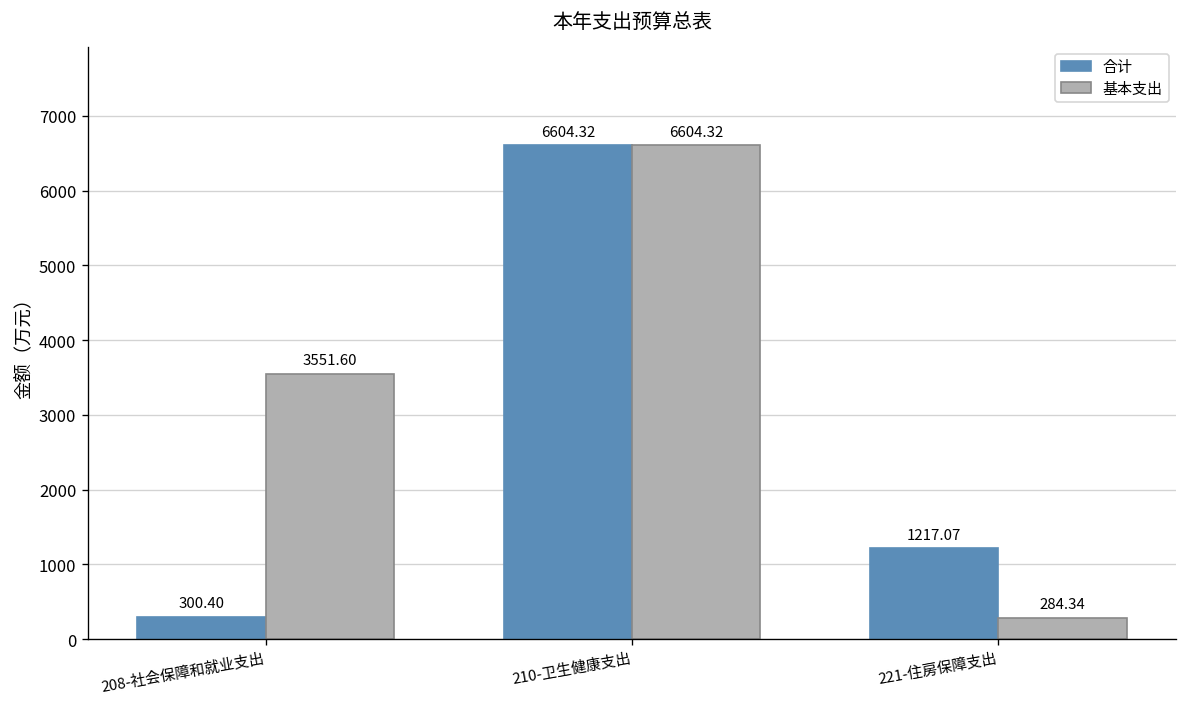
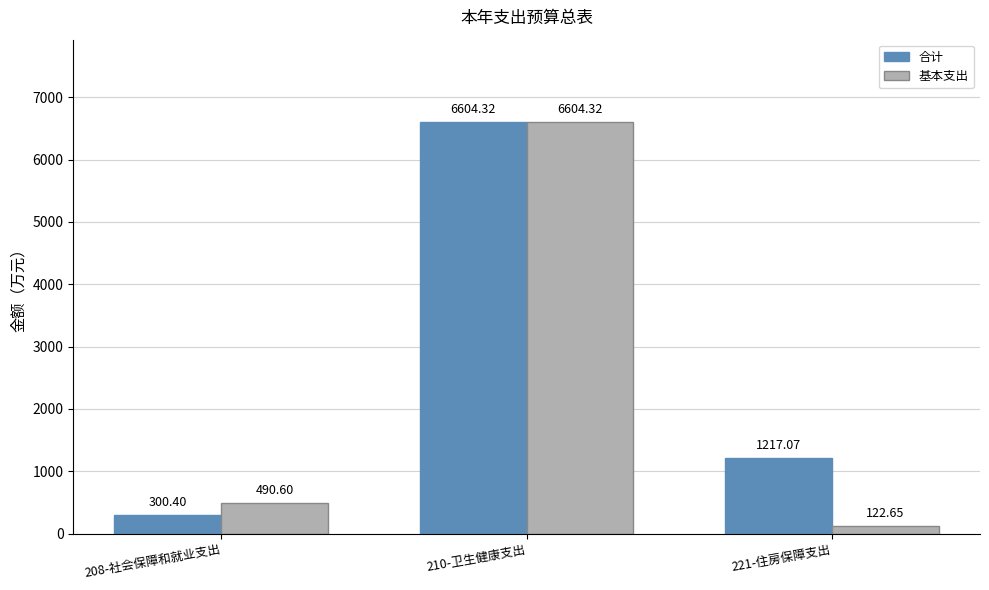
基本支出, 208-社会保障和就业支出: 3551.60 -> 490.60
基本支出, 221-住房保障支出: 284.34 -> 122.65
